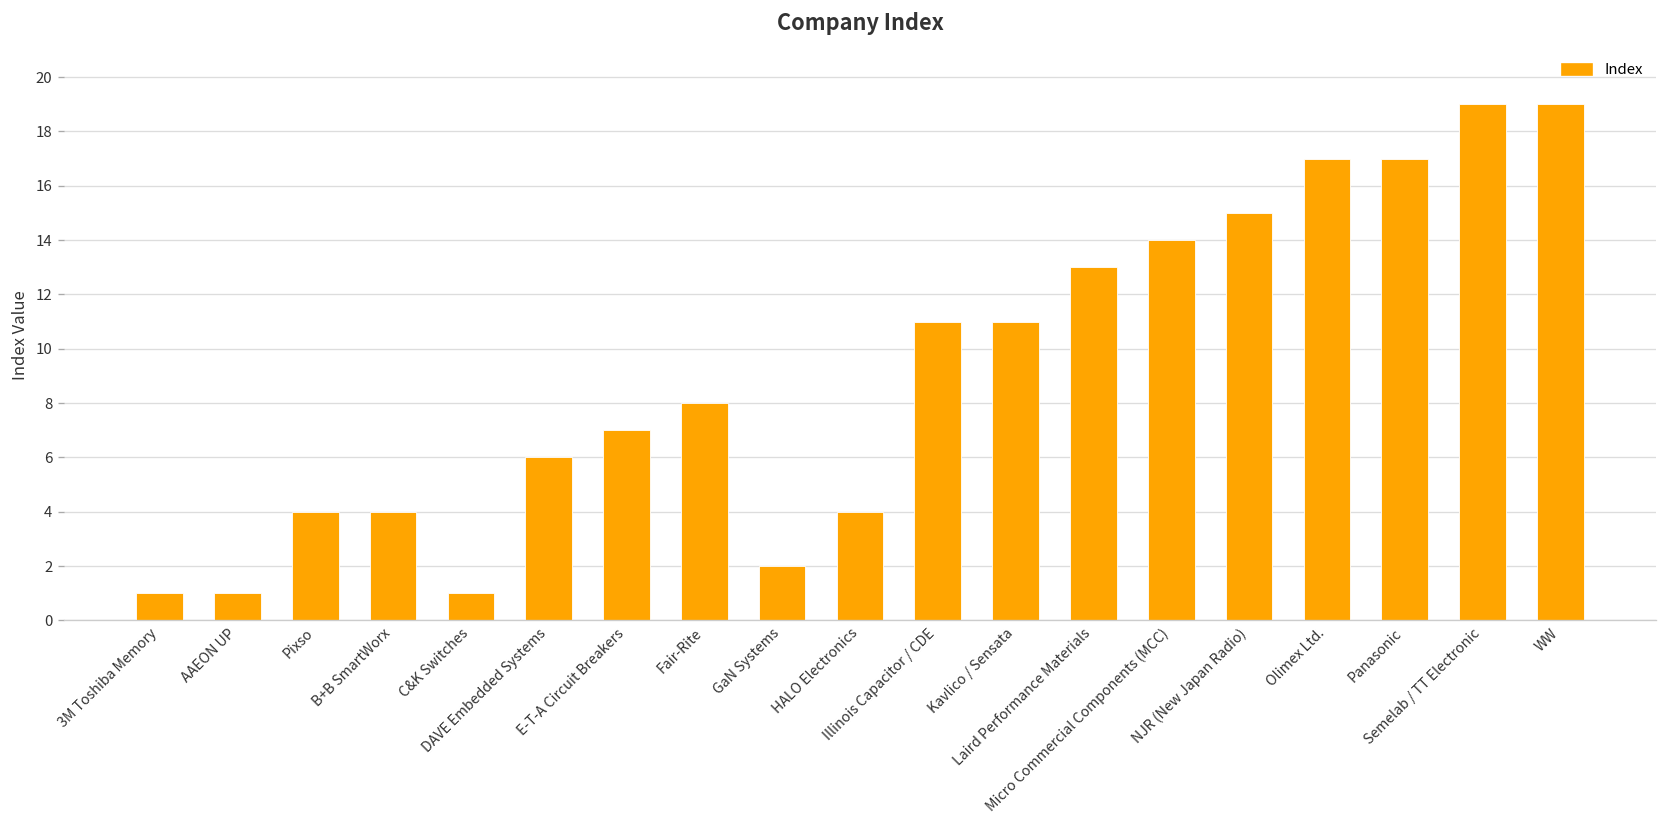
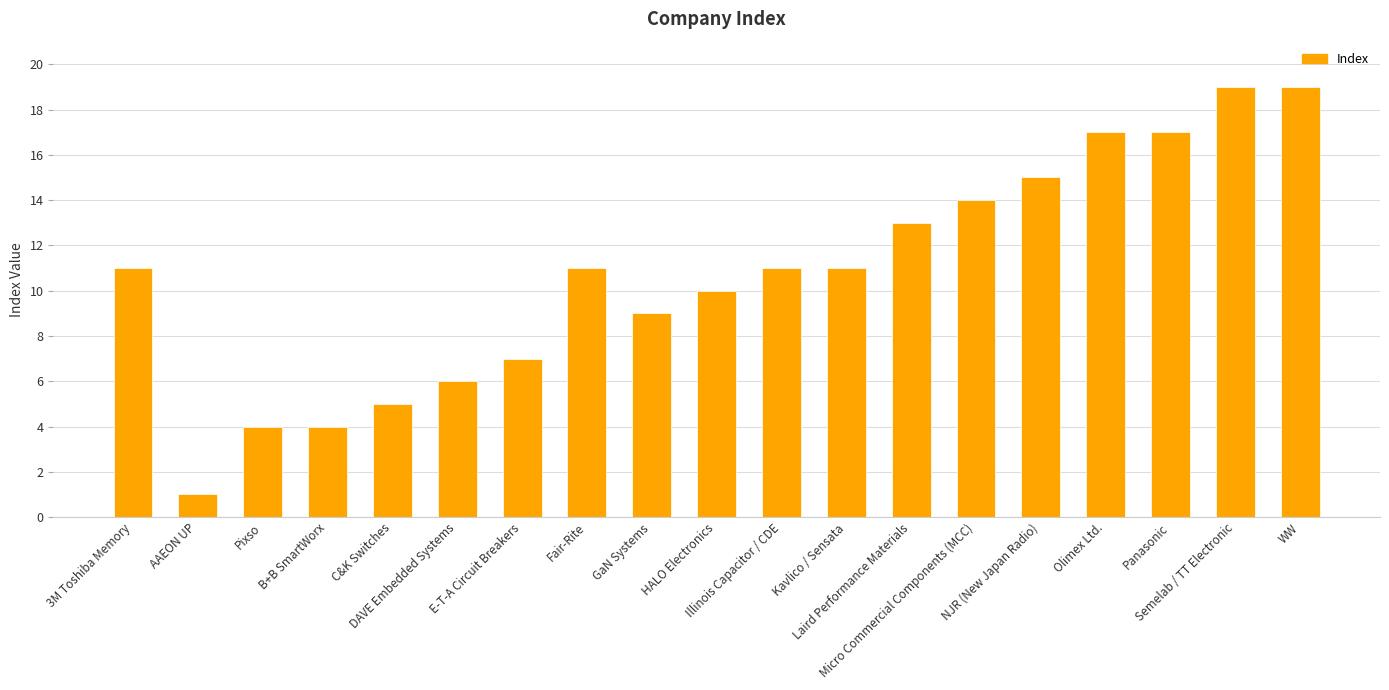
3M Toshiba Memory: 1 -> 11
C&K Switches: 1 -> 5
Fair-Rite: 8 -> 11
GaN Systems: 2 -> 9
HALO Electronics: 4 -> 10
